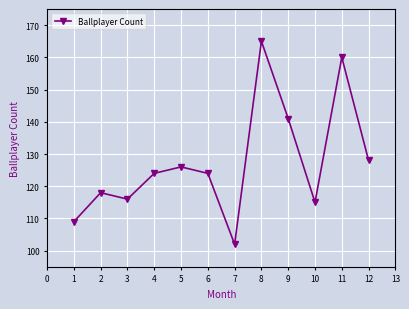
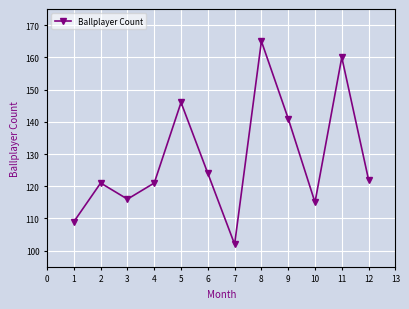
2: 118 -> 121
4: 124 -> 121
5: 126 -> 146
12: 128 -> 122
